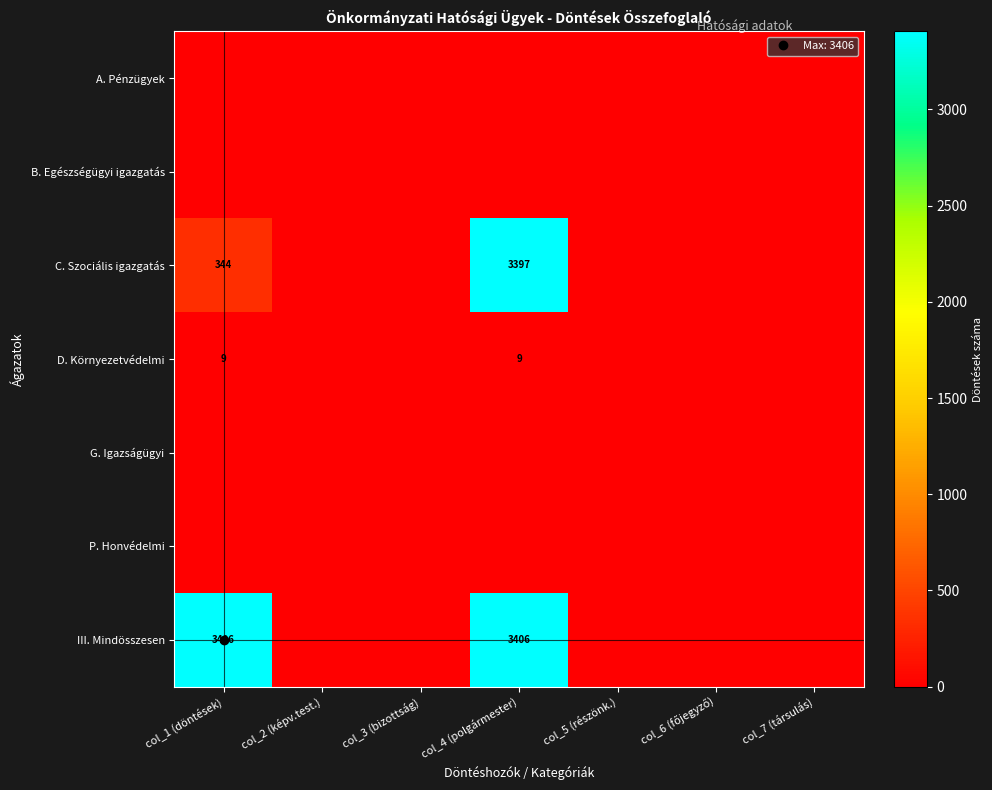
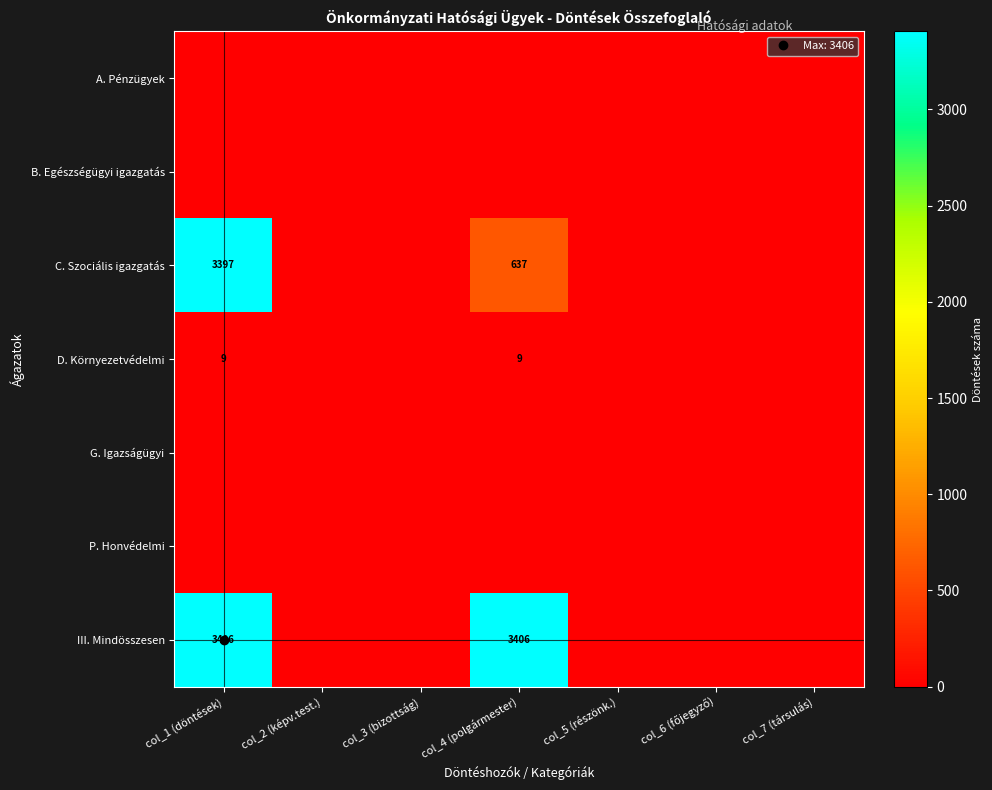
C. Szociális igazgatás, col_1 (döntések): 344 -> 3397
C. Szociális igazgatás, col_4 (polgármester): 3397 -> 637
